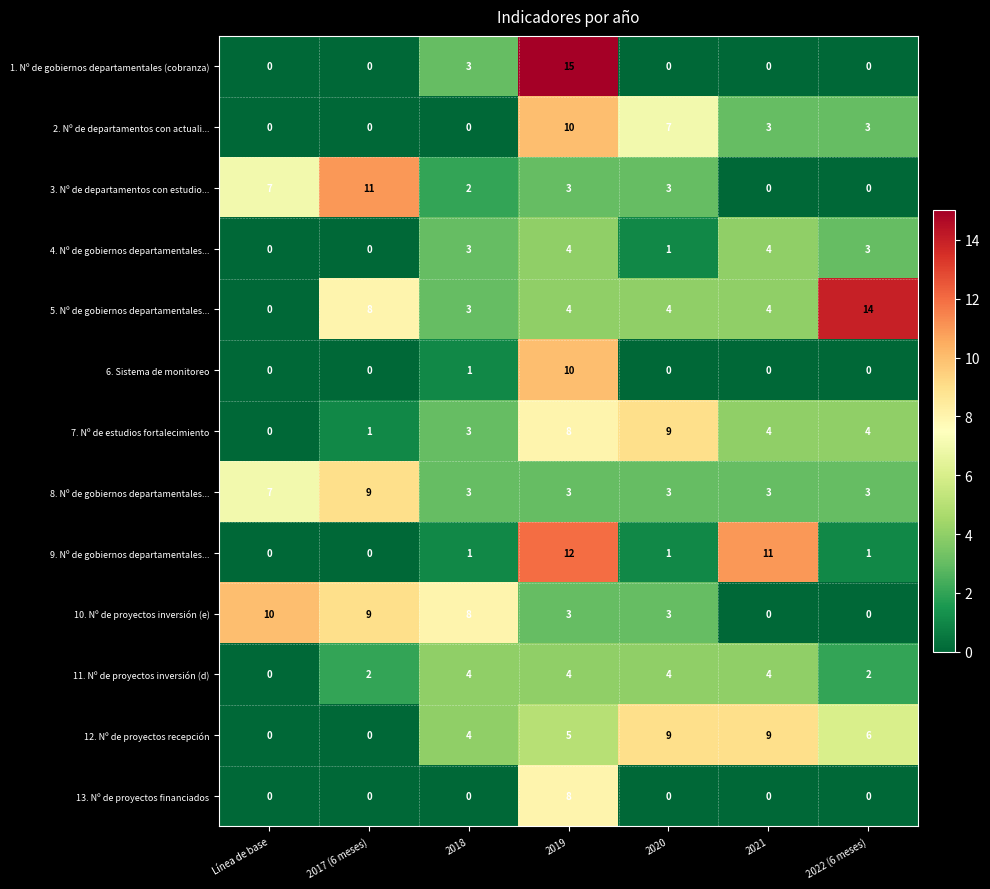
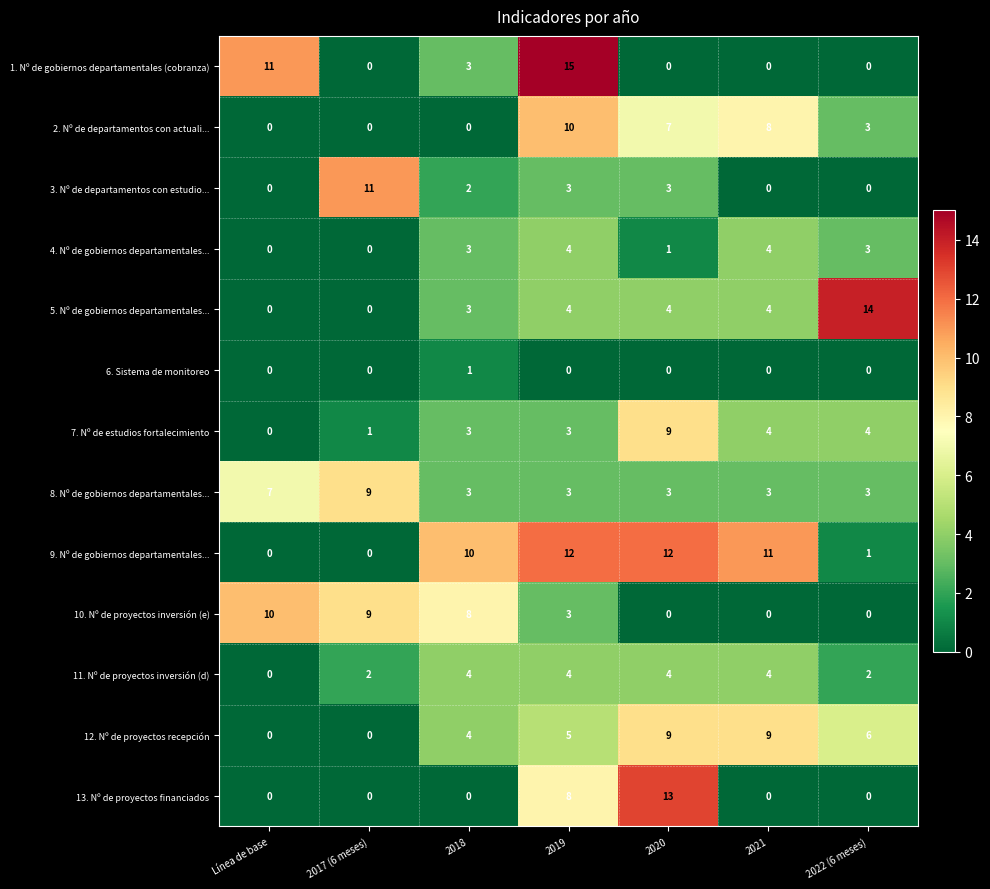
1. Nº de gobiernos departamentales (cobranza), Línea de base: 0 -> 11
2. Nº de departamentos con actuali..., 2021: 3 -> 8
3. Nº de departamentos con estudio..., Línea de base: 7 -> 0
5. Nº de gobiernos departamentales..., 2017 (6 meses): 8 -> 0
6. Sistema de monitoreo, 2019: 10 -> 0
7. Nº de estudios fortalecimiento, 2019: 8 -> 3
9. Nº de gobiernos departamentales..., 2018: 1 -> 10
9. Nº de gobiernos departamentales..., 2020: 1 -> 12
10. Nº de proyectos inversión (e), 2020: 3 -> 0
13. Nº de proyectos financiados, 2020: 0 -> 13
